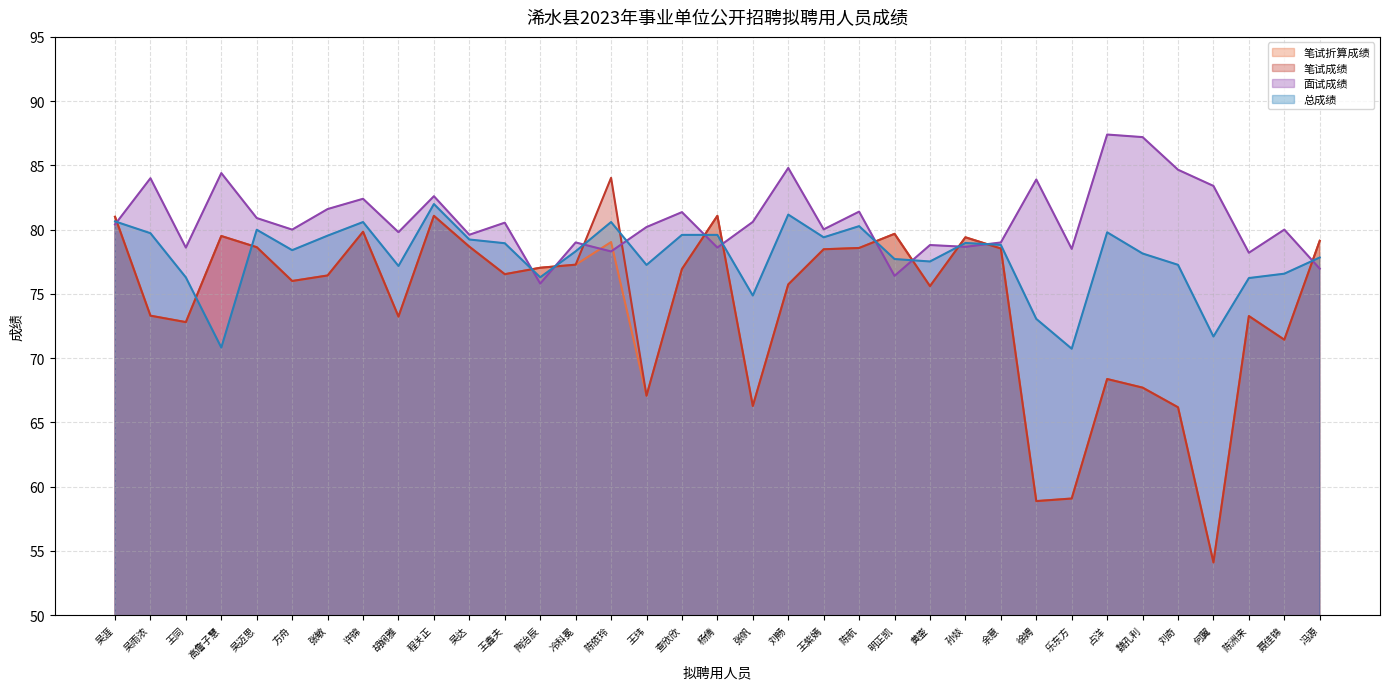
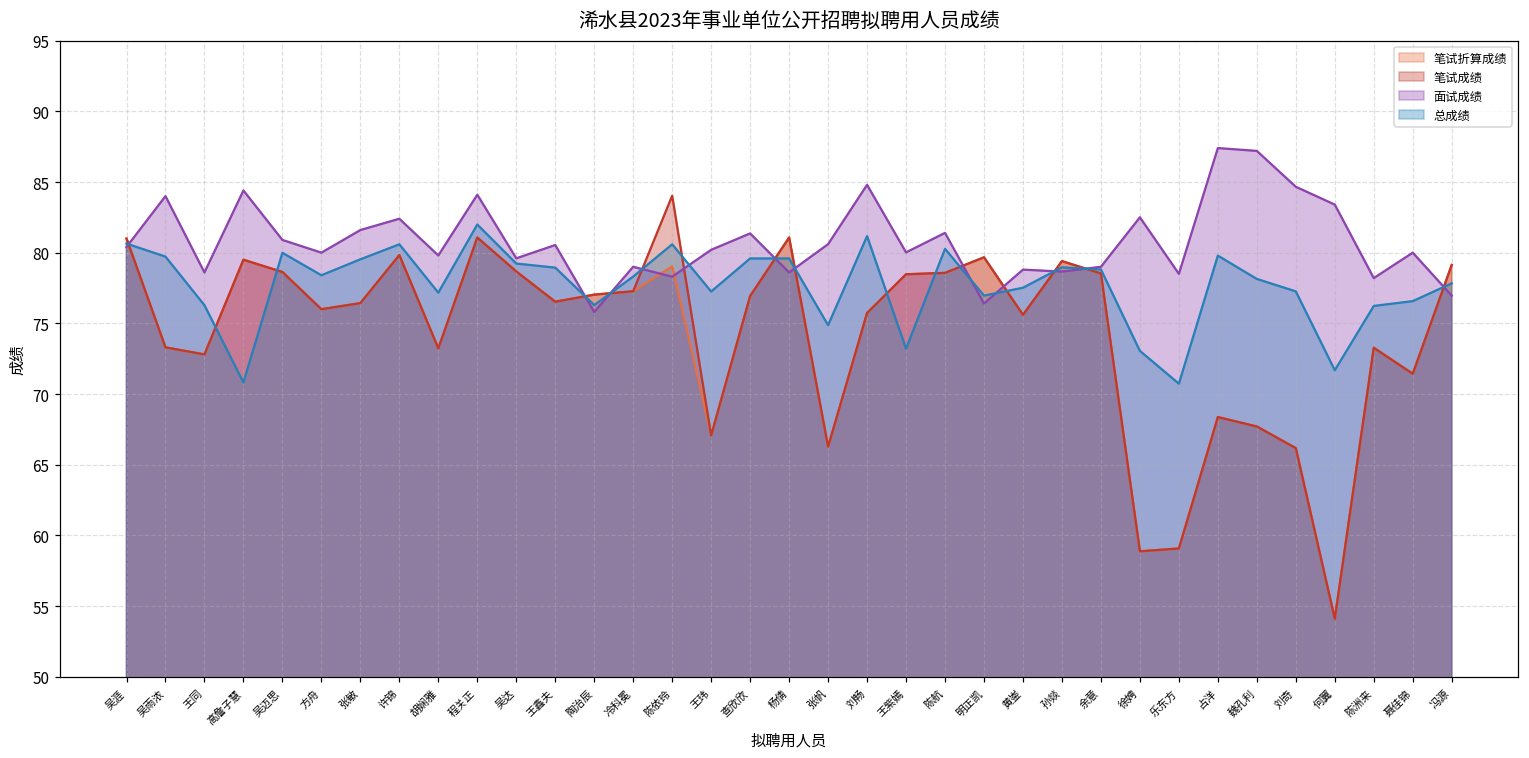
面试成绩, 程关正: 82.6 -> 84.1
总成绩, 王紫嫣: 79.4 -> 73.2
总成绩, 明正凯: 77.7 -> 77.0
面试成绩, 徐娉: 83.9 -> 82.5
